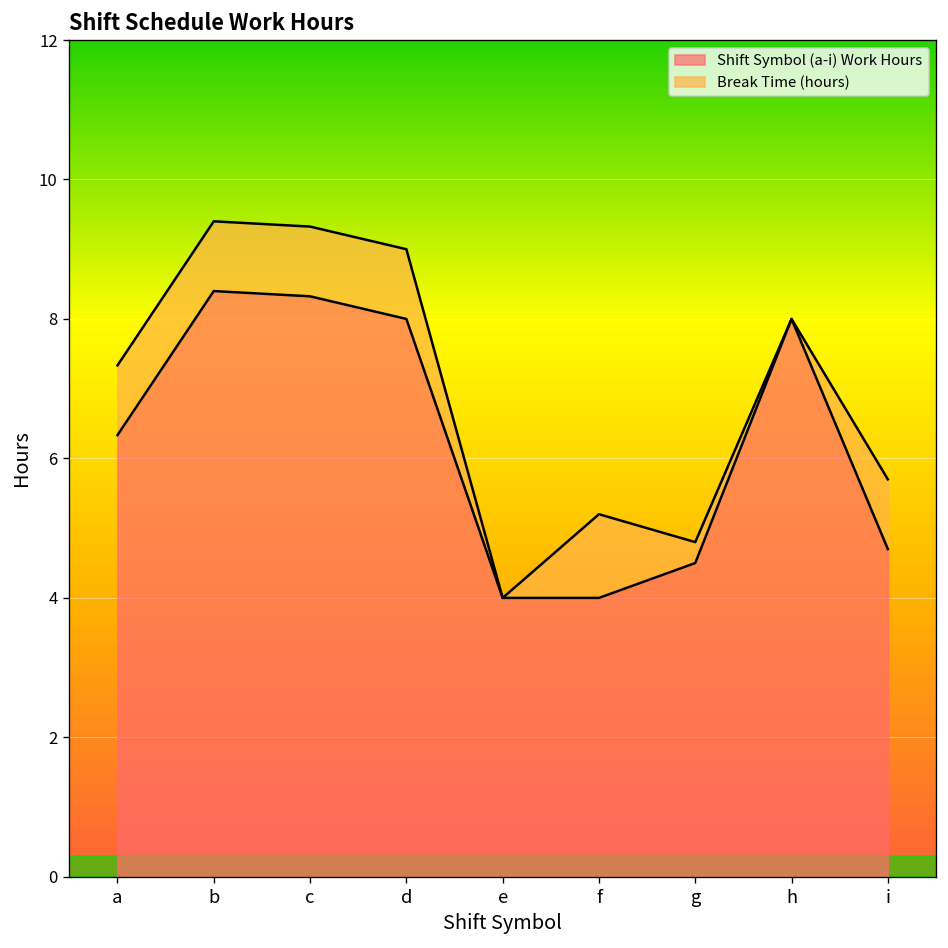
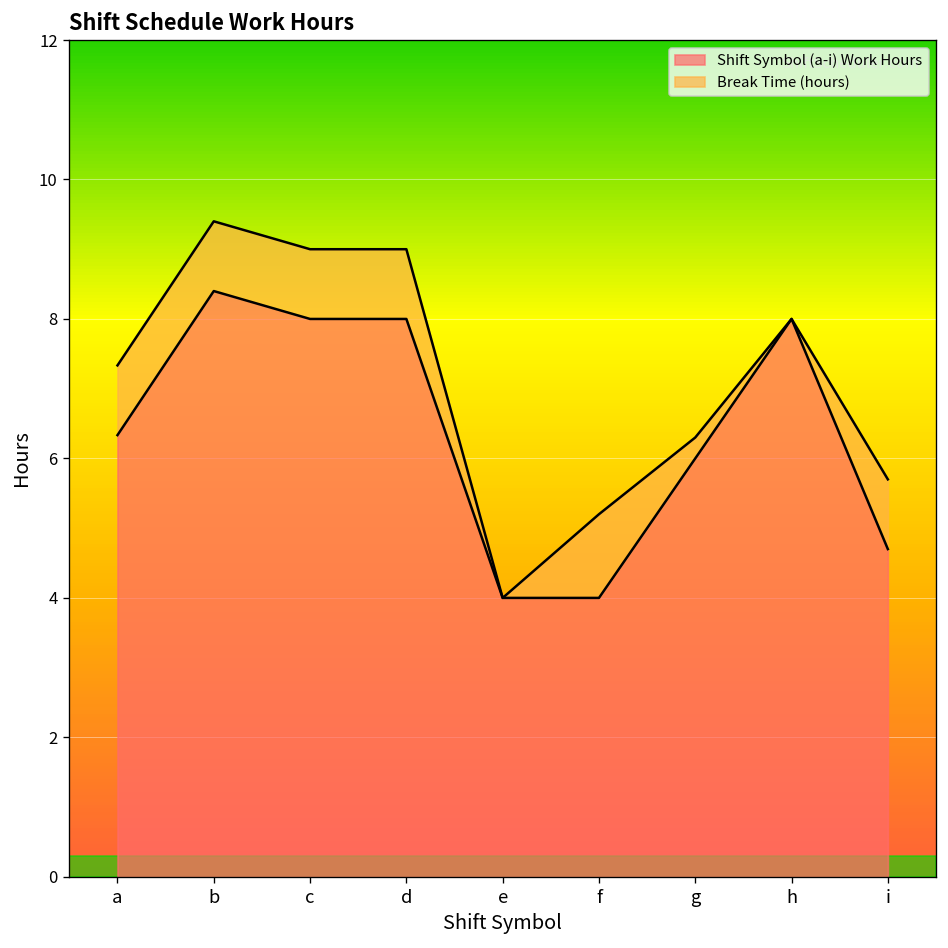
Shift Symbol (a-i) Work Hours, c: 8.3 -> 8.0
Shift Symbol (a-i) Work Hours, g: 4.5 -> 6.0
